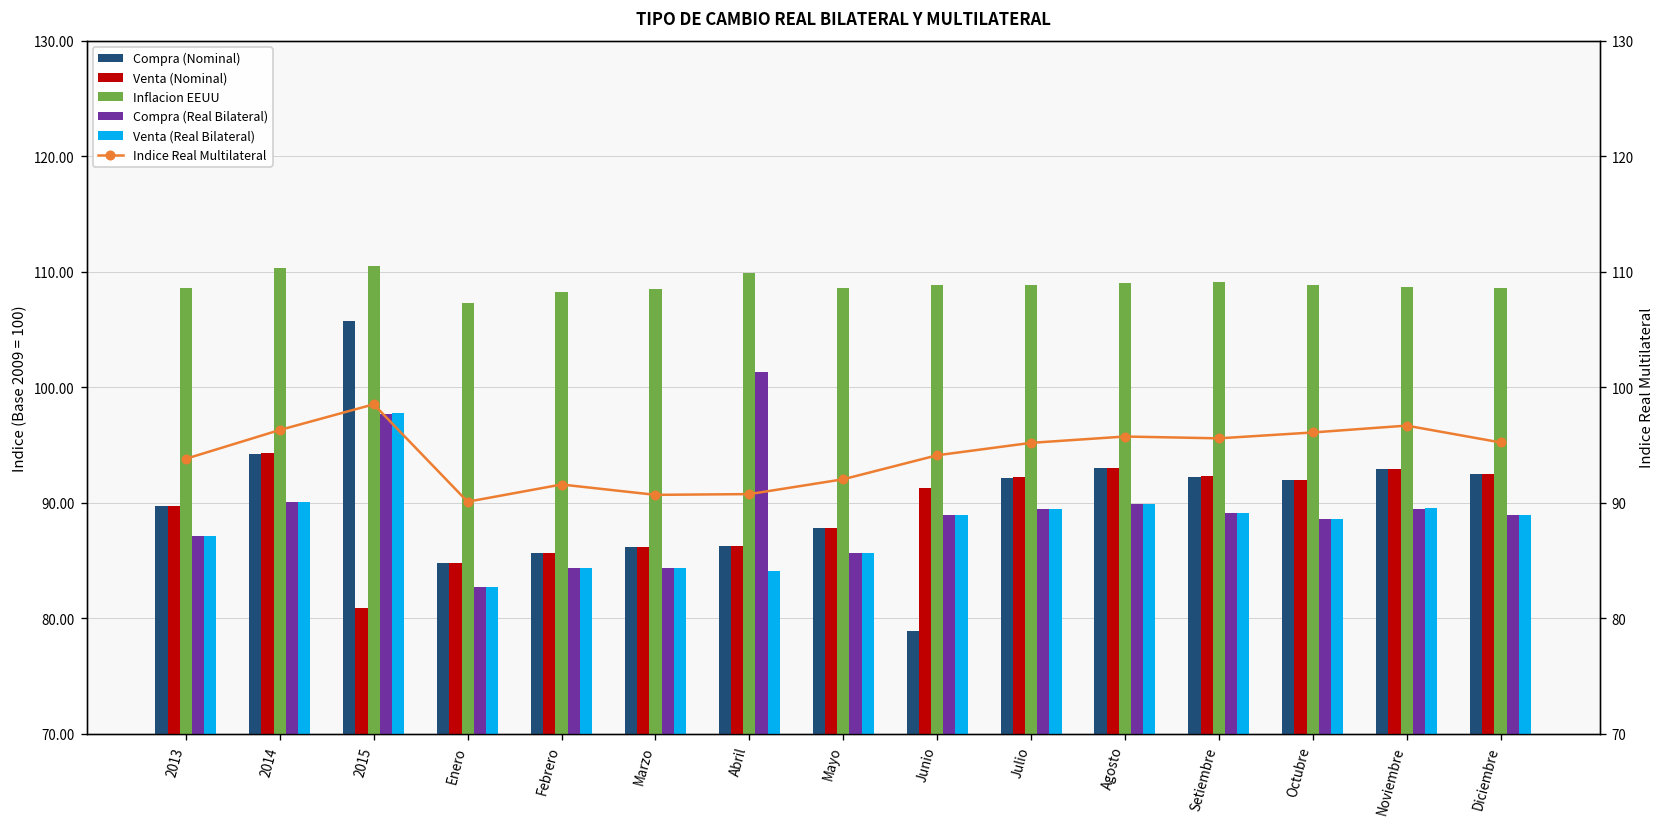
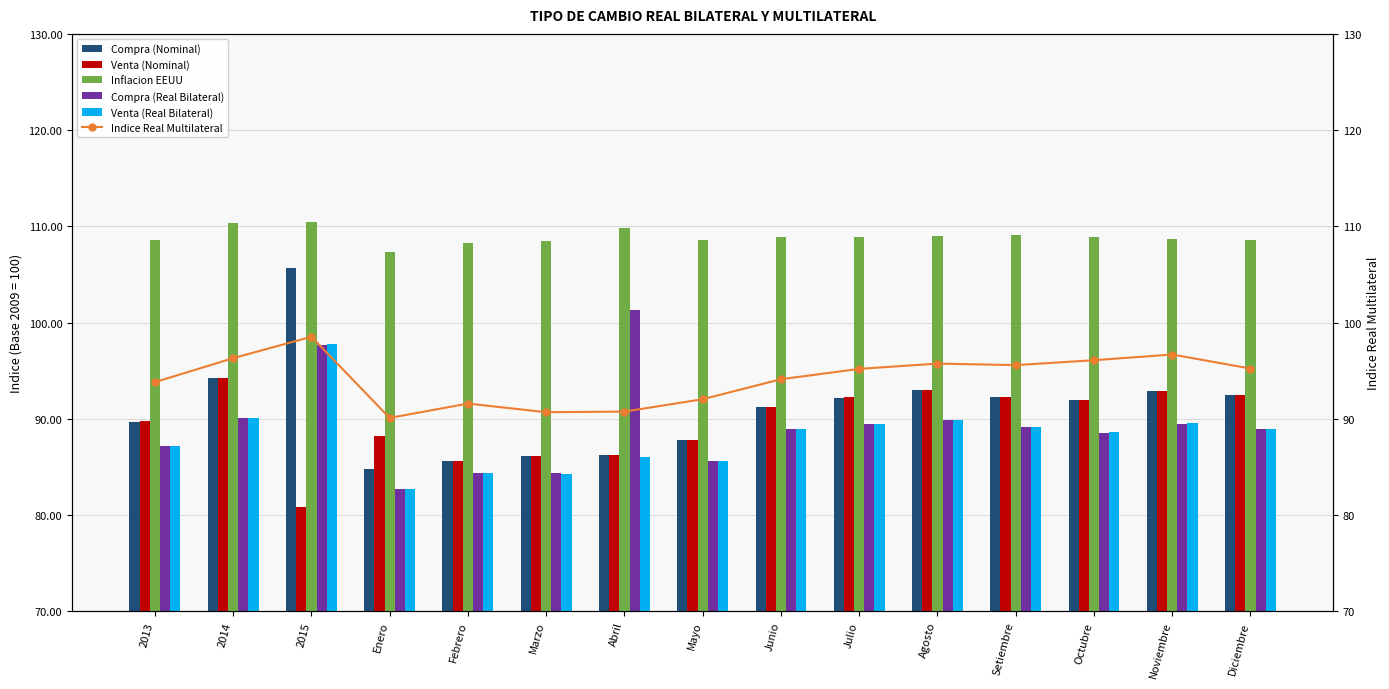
Venta (Nominal), Enero: 85 -> 88
Venta (Real Bilateral), Abril: 84 -> 86
Compra (Nominal), Junio: 79 -> 91
